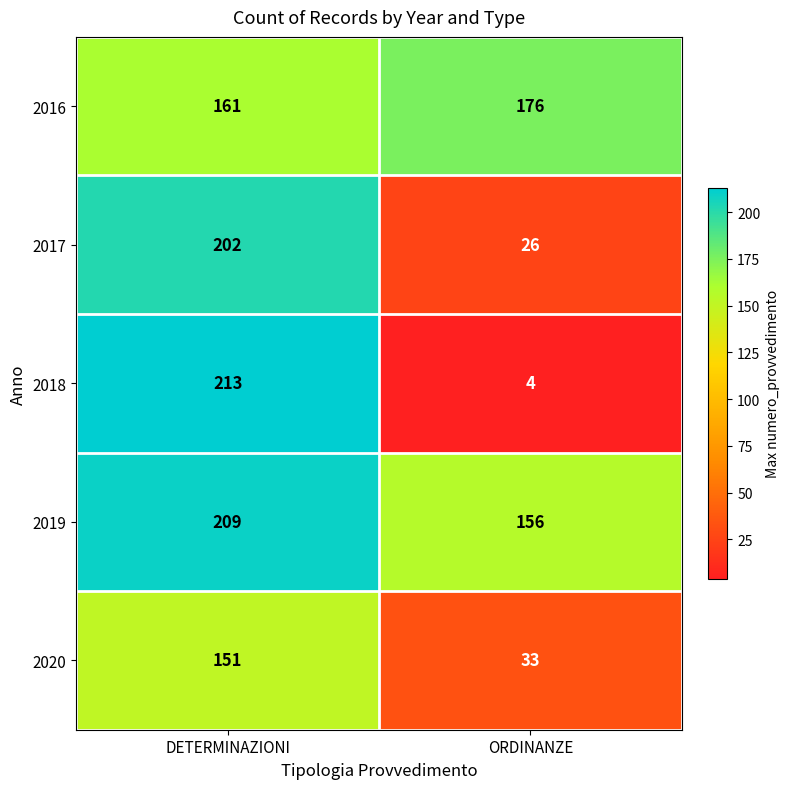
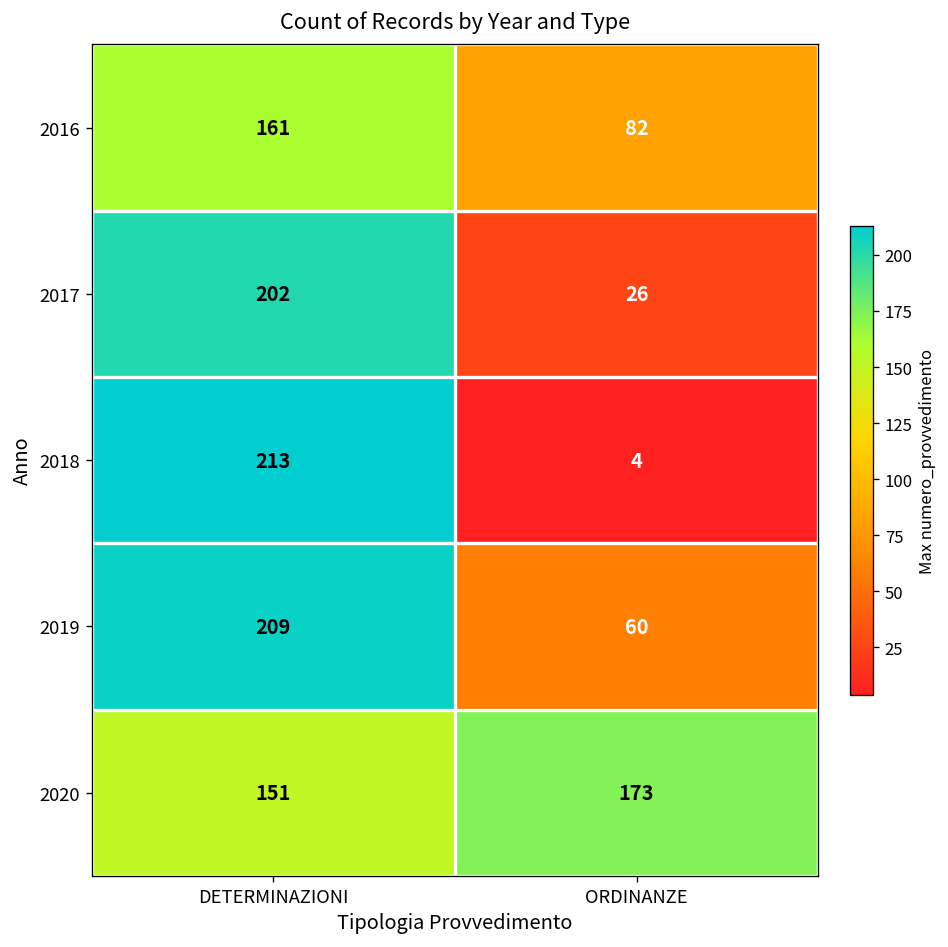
2016, ORDINANZE: 176 -> 82
2019, ORDINANZE: 156 -> 60
2020, ORDINANZE: 33 -> 173
